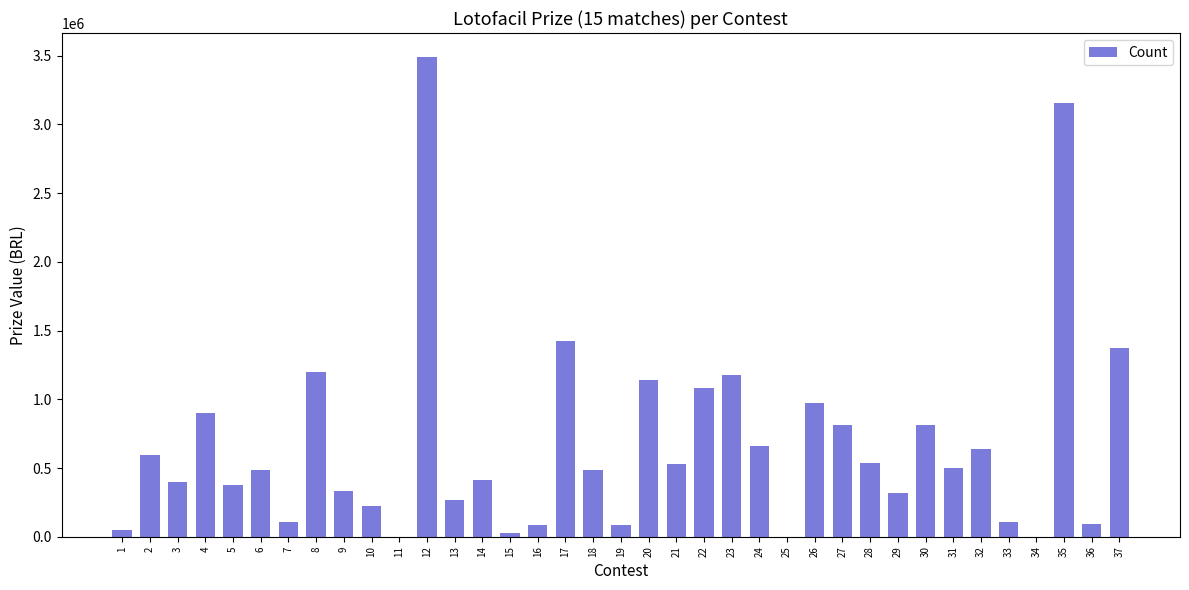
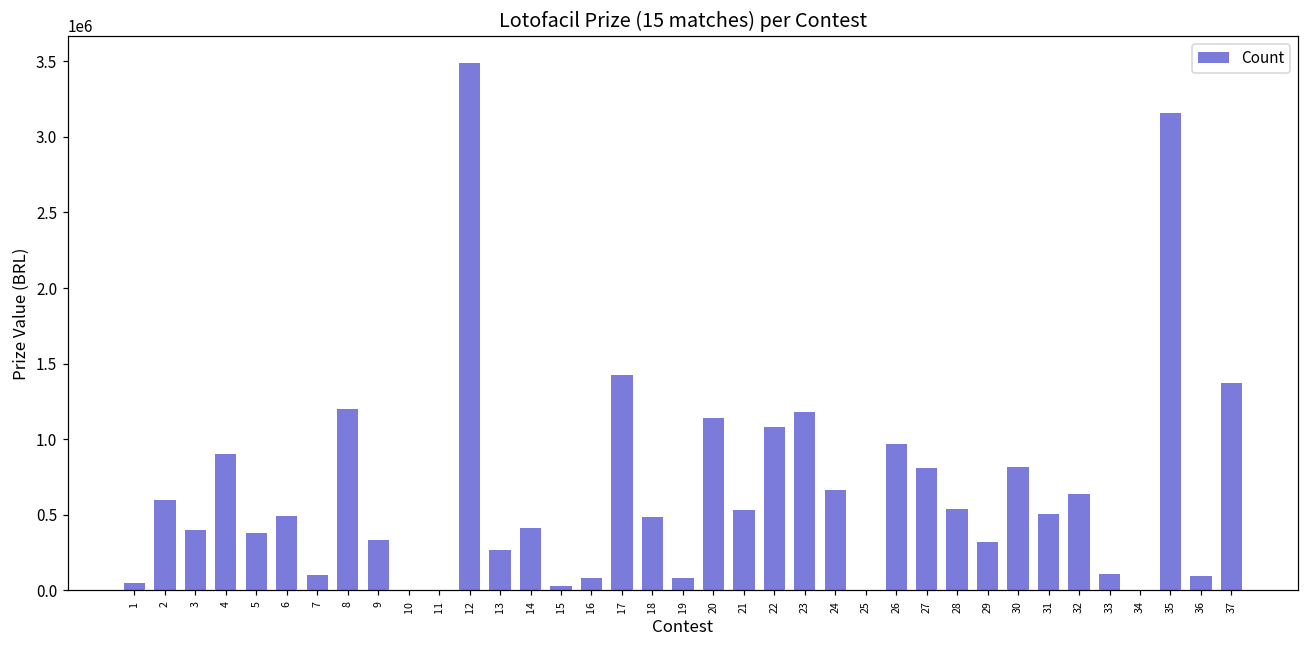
10: 220000 -> 0
